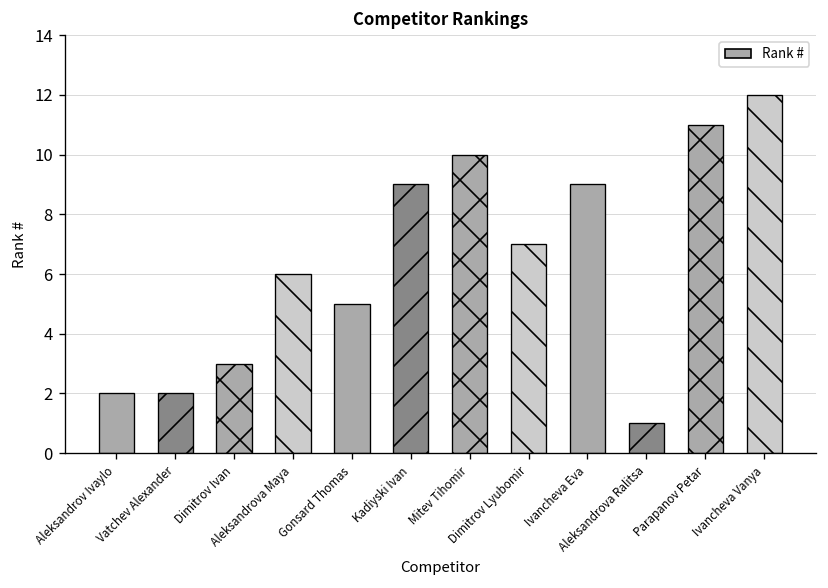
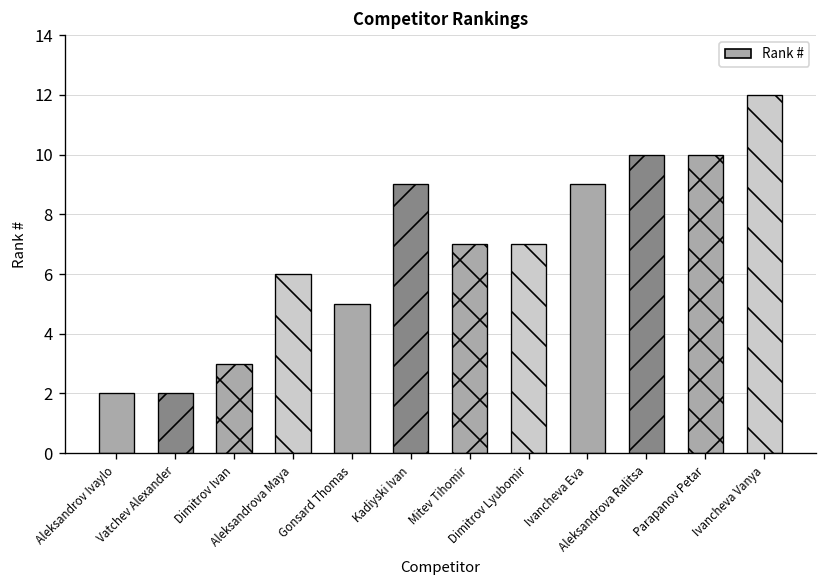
Mitev Tihomir: 10 -> 7
Aleksandrova Ralitsa: 1 -> 10
Parapanov Petar: 11 -> 10
